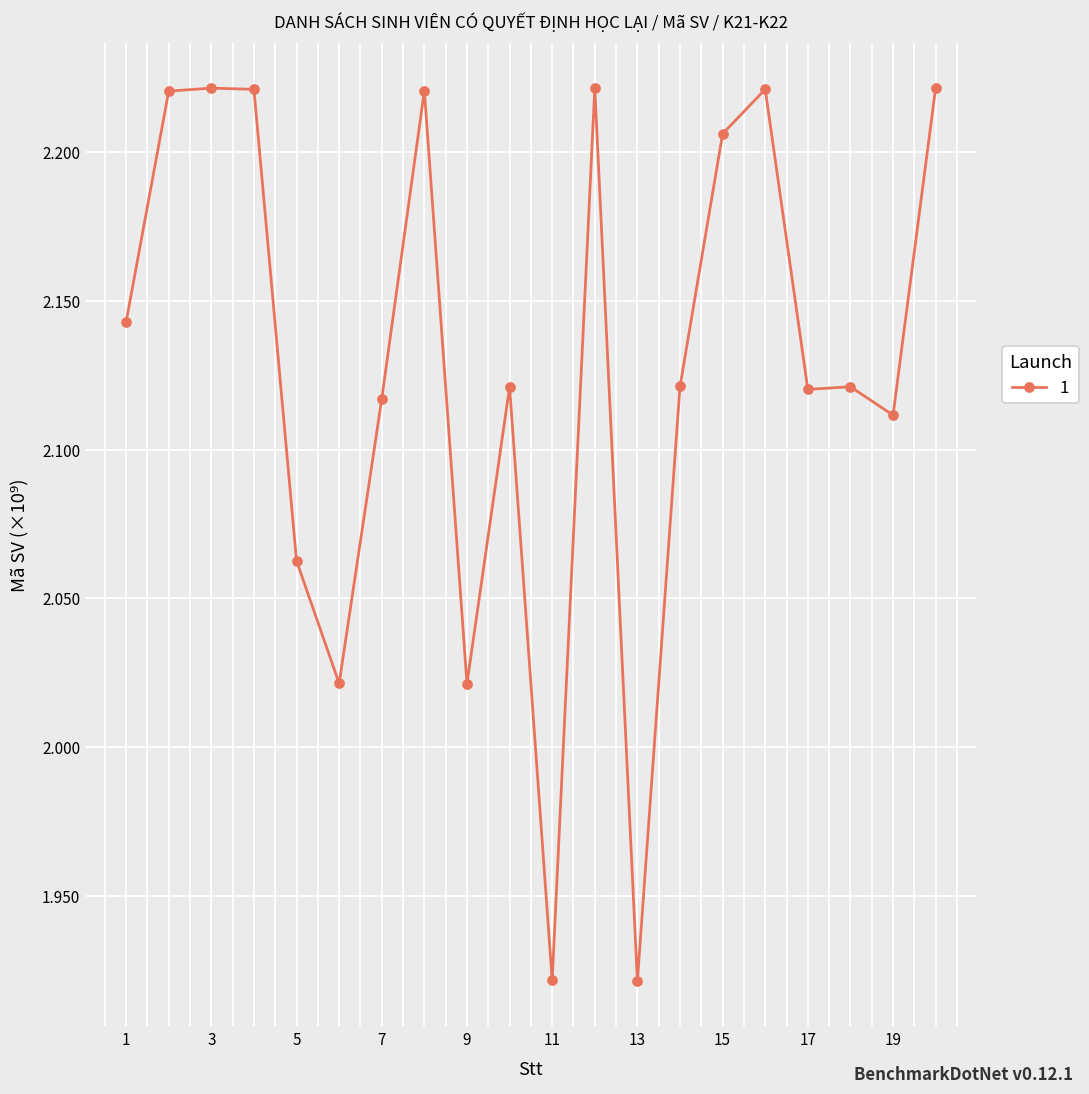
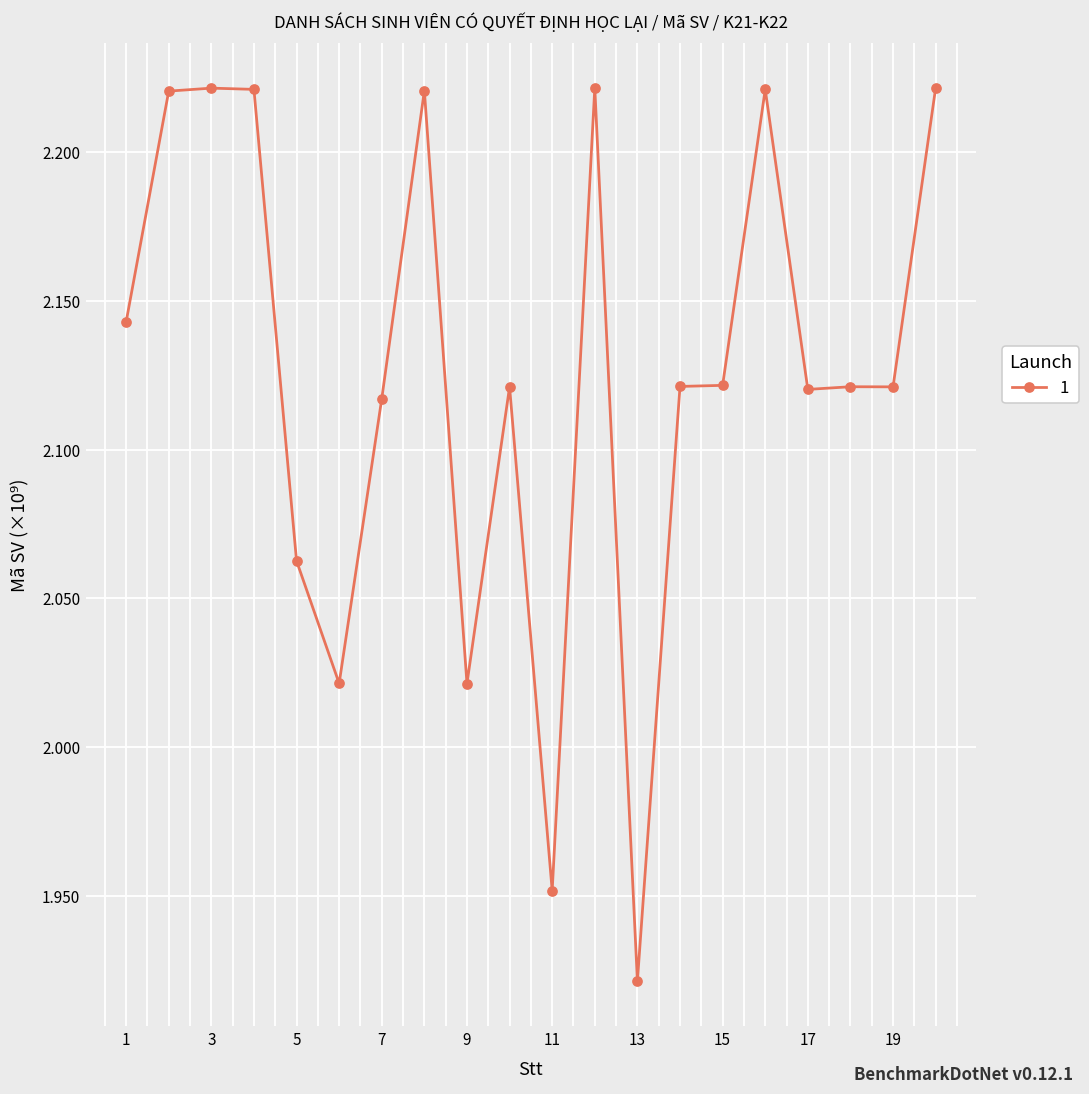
11: 1.922 -> 1.952
15: 2.206 -> 2.122
19: 2.112 -> 2.121
